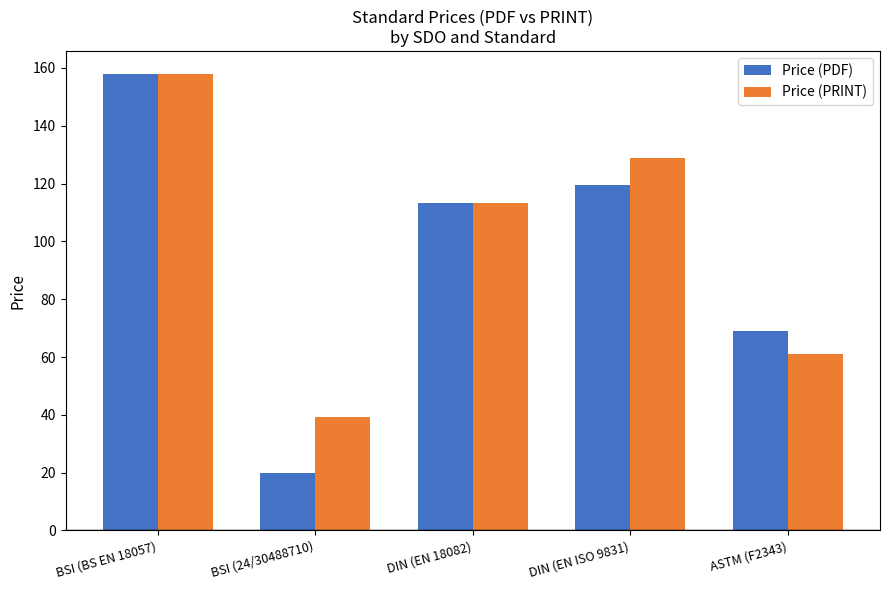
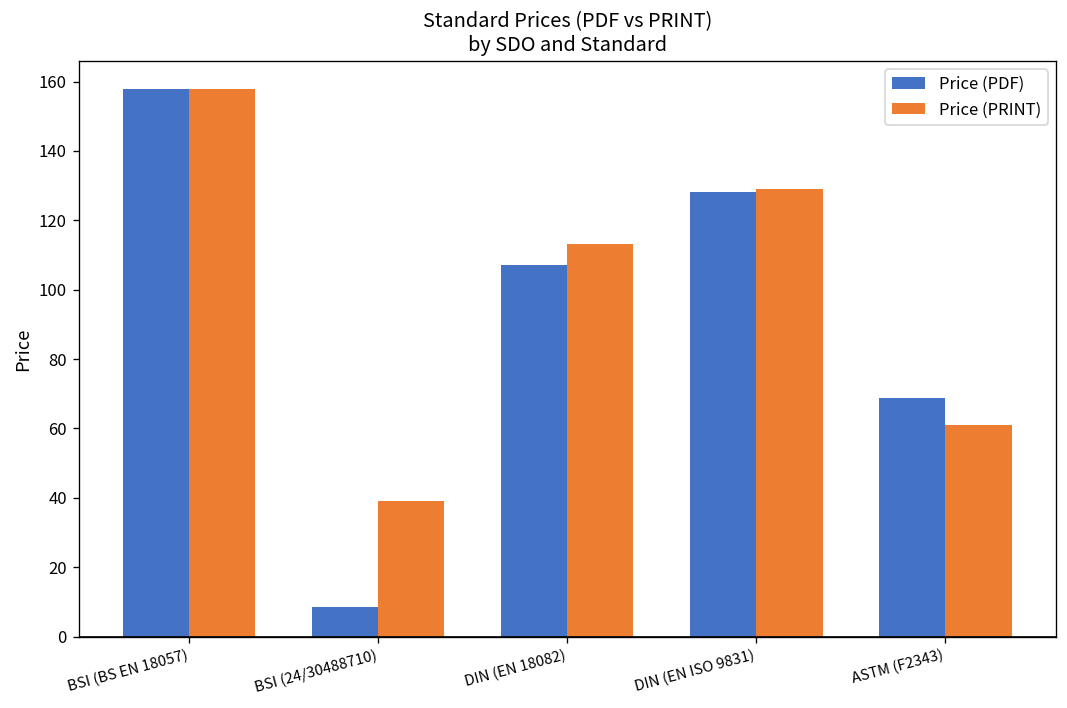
Price (PDF), BSI (24/30488710): 20 -> 9
Price (PDF), DIN (EN 18082): 113 -> 107
Price (PDF), DIN (EN ISO 9831): 119 -> 128
